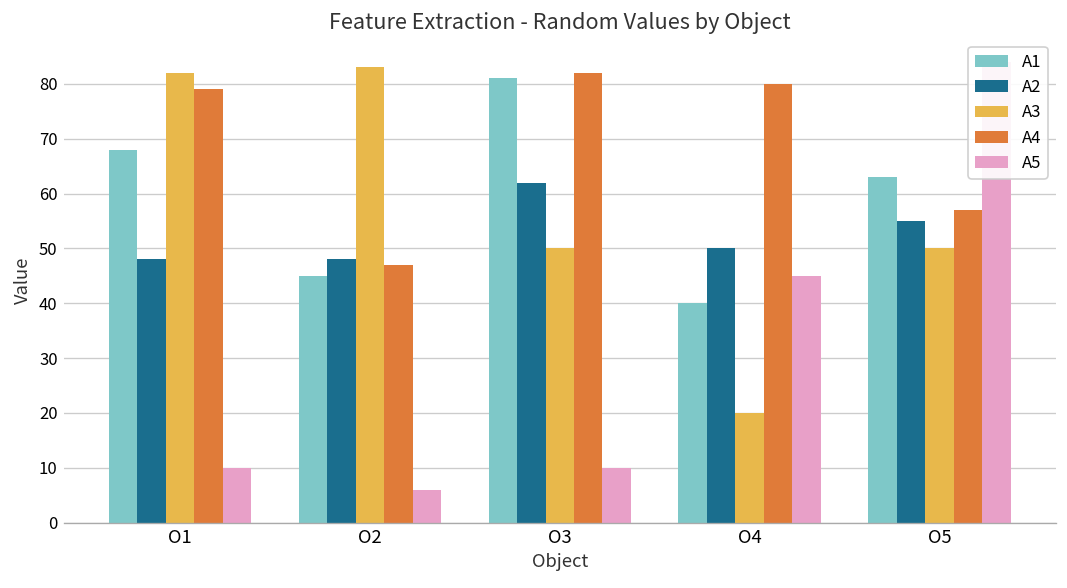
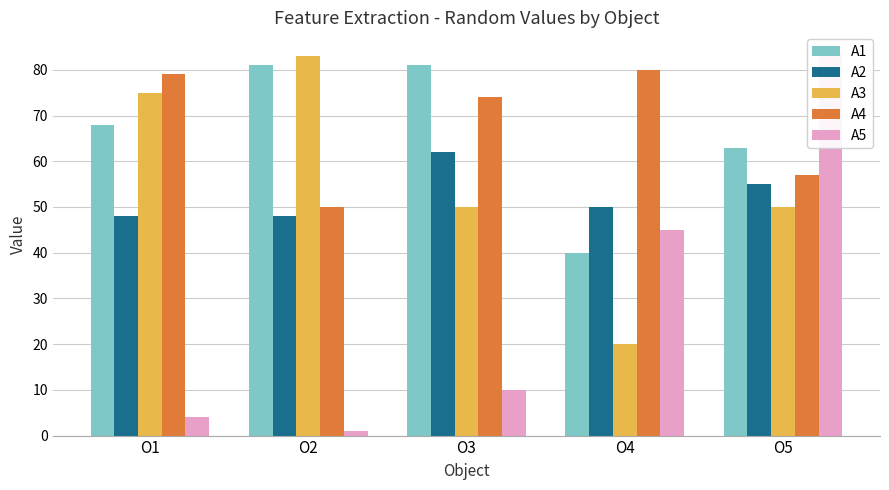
A3, O1: 82 -> 75
A5, O1: 10 -> 4
A1, O2: 45 -> 81
A4, O2: 47 -> 50
A5, O2: 6 -> 1
A4, O3: 82 -> 74
